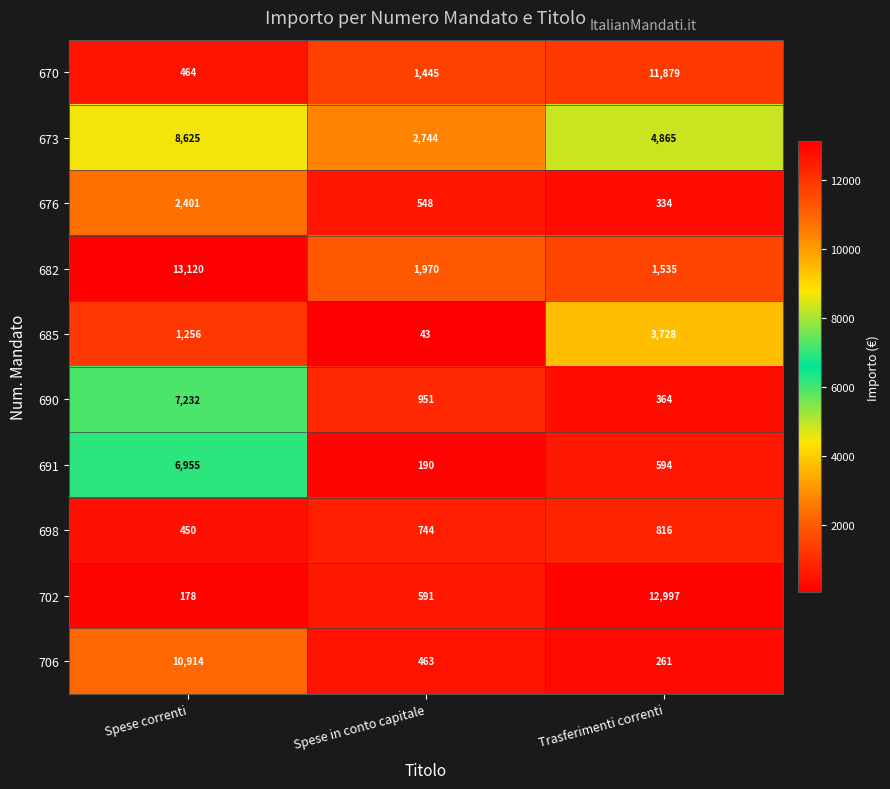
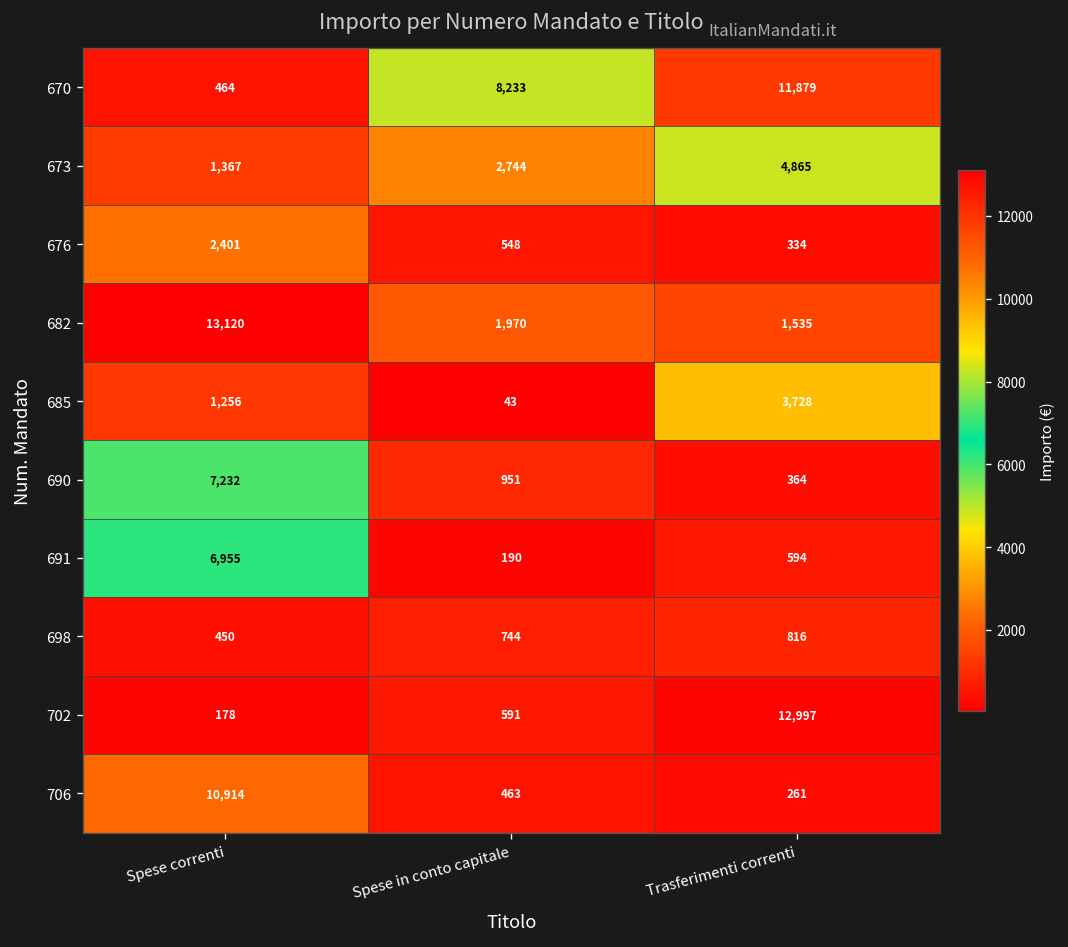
670, Spese in conto capitale: 1,445 -> 8,233
673, Spese correnti: 8,625 -> 1,367
